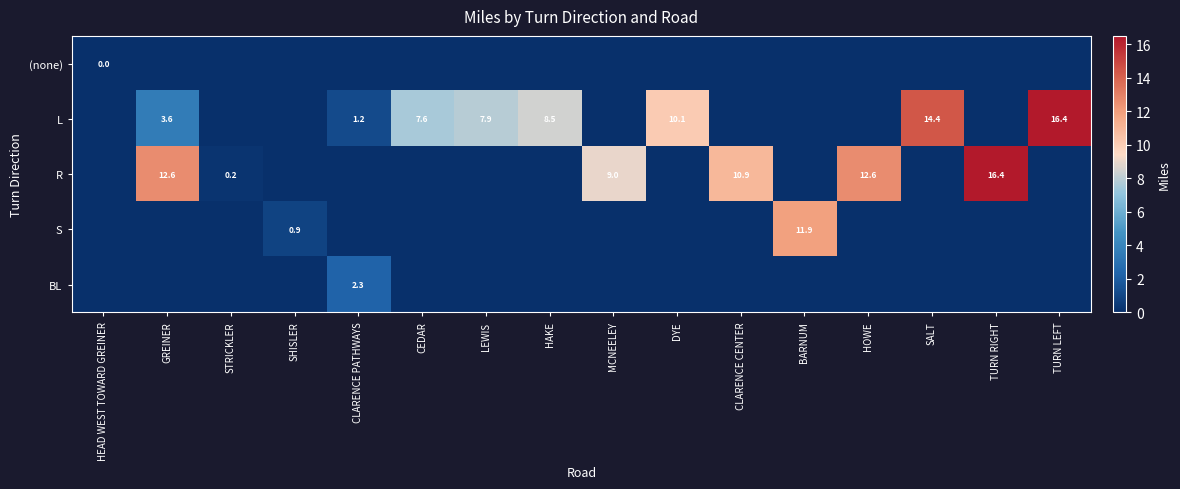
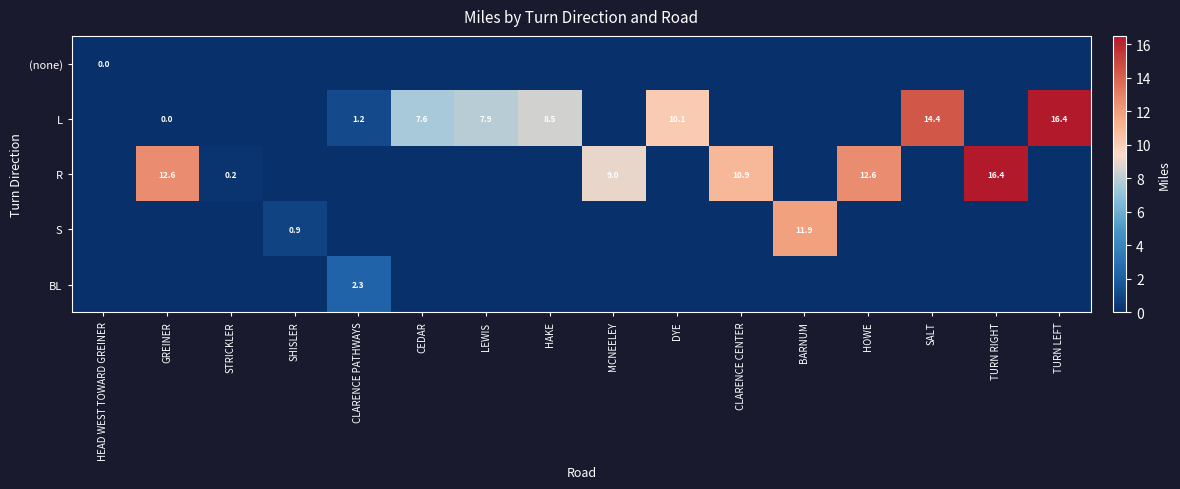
L, GREINER: 3.6 -> 0.0
